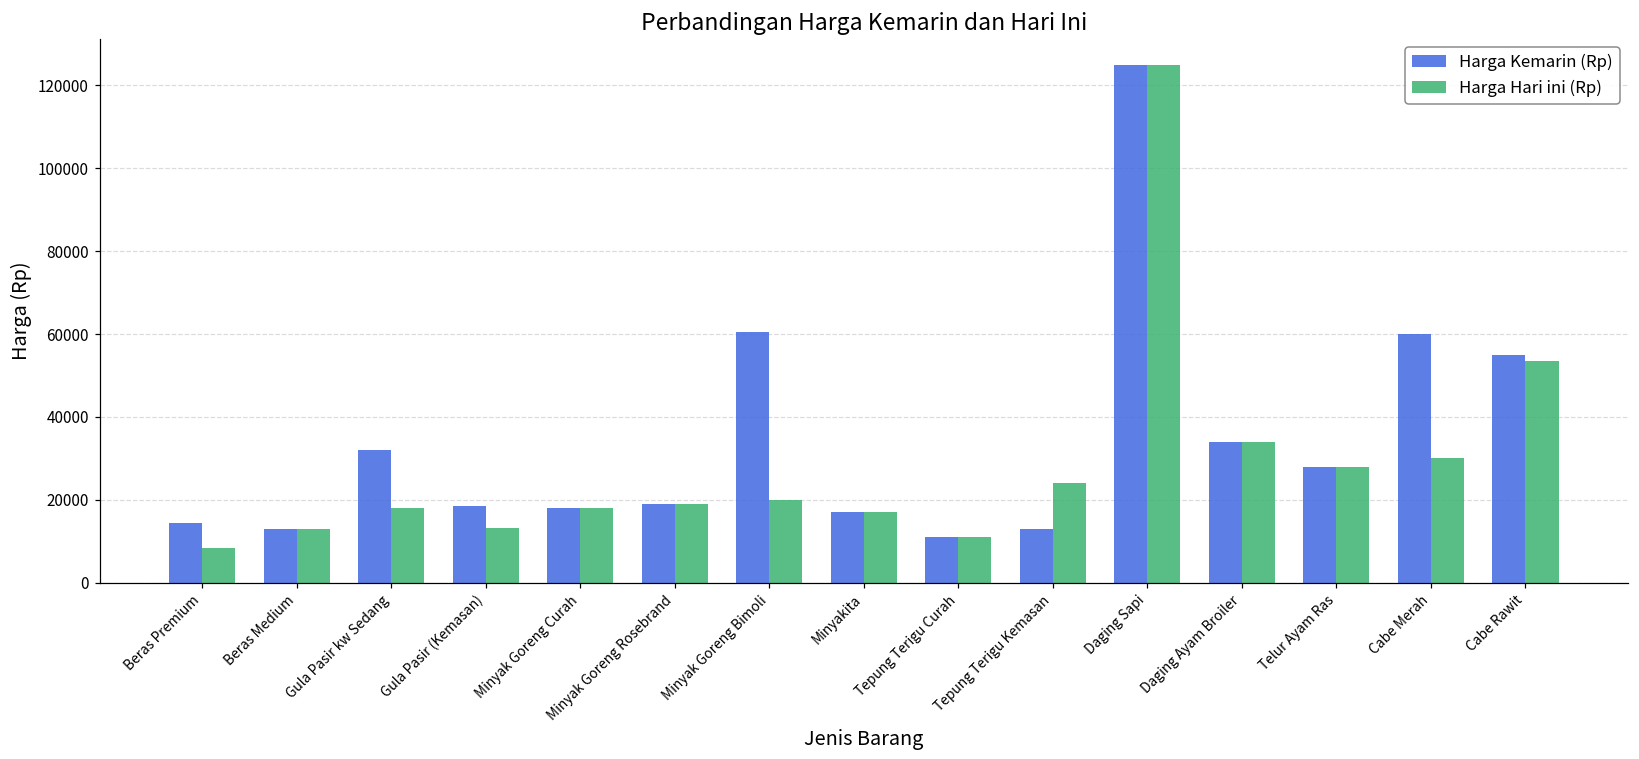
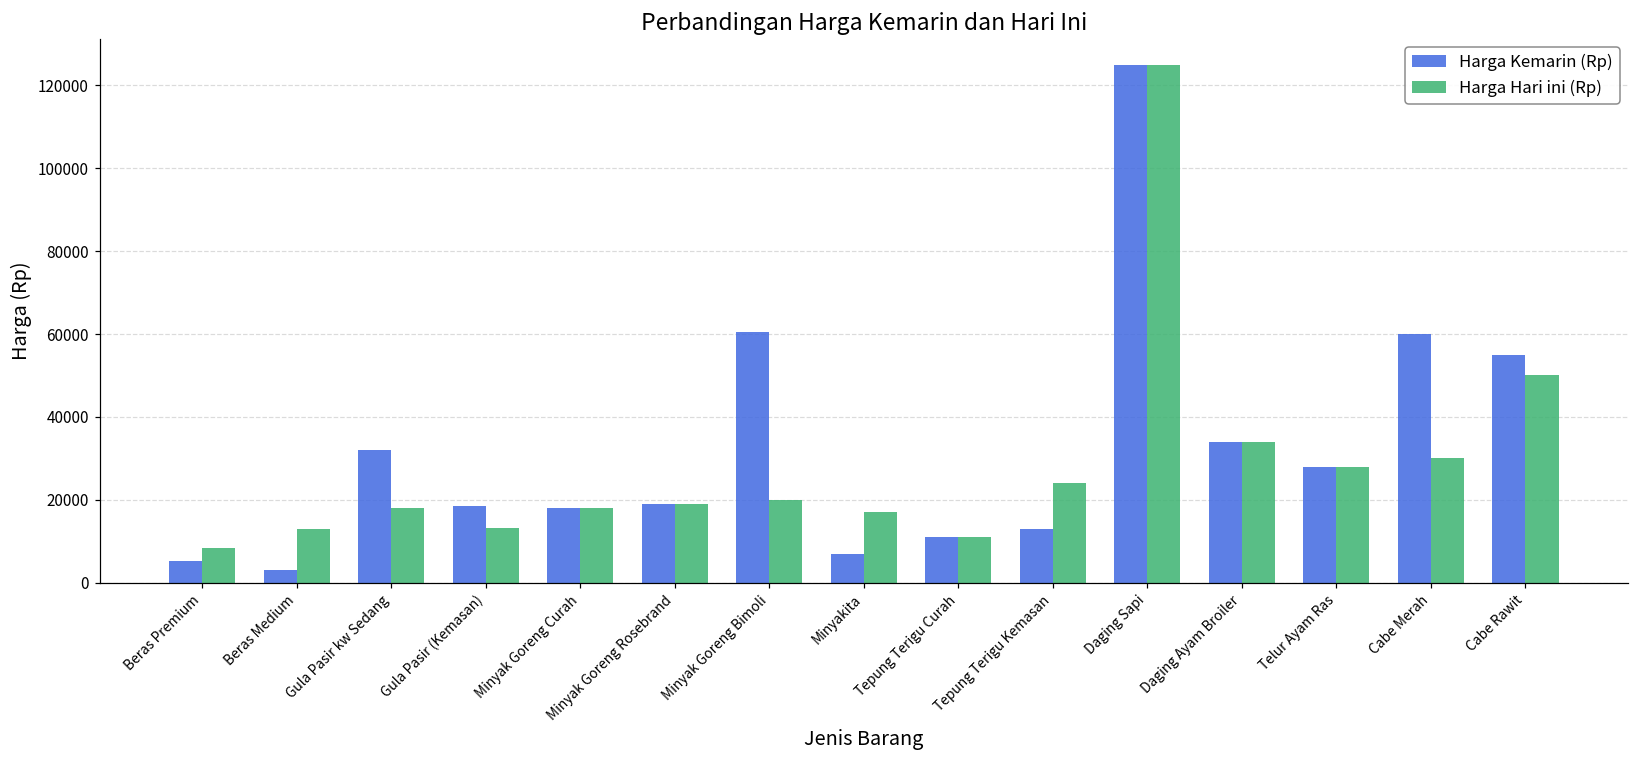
Harga Kemarin (Rp), Beras Premium: 14000 -> 5000
Harga Kemarin (Rp), Beras Medium: 13000 -> 3000
Harga Kemarin (Rp), Minyakita: 17000 -> 7000
Harga Hari ini (Rp), Cabe Rawit: 53000 -> 50000
